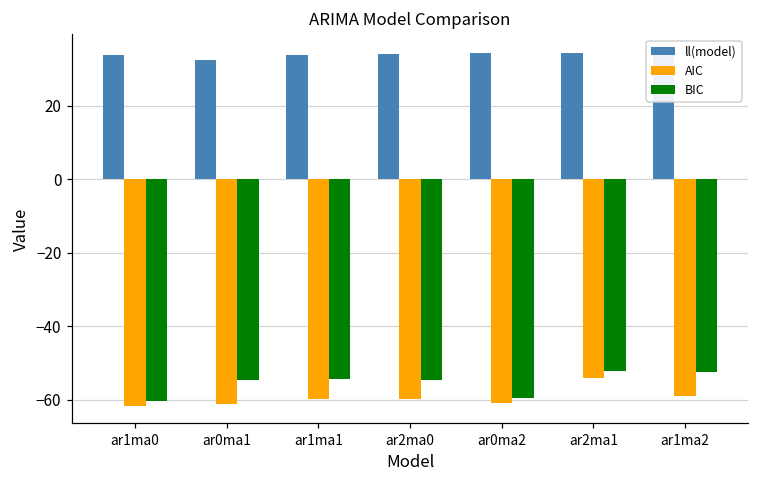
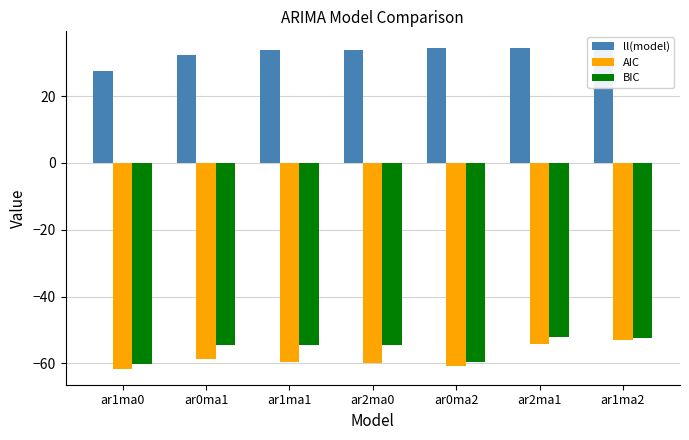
ll(model), ar1ma0: 34 -> 28
AIC, ar0ma1: -61 -> -59
AIC, ar1ma2: -59 -> -53
